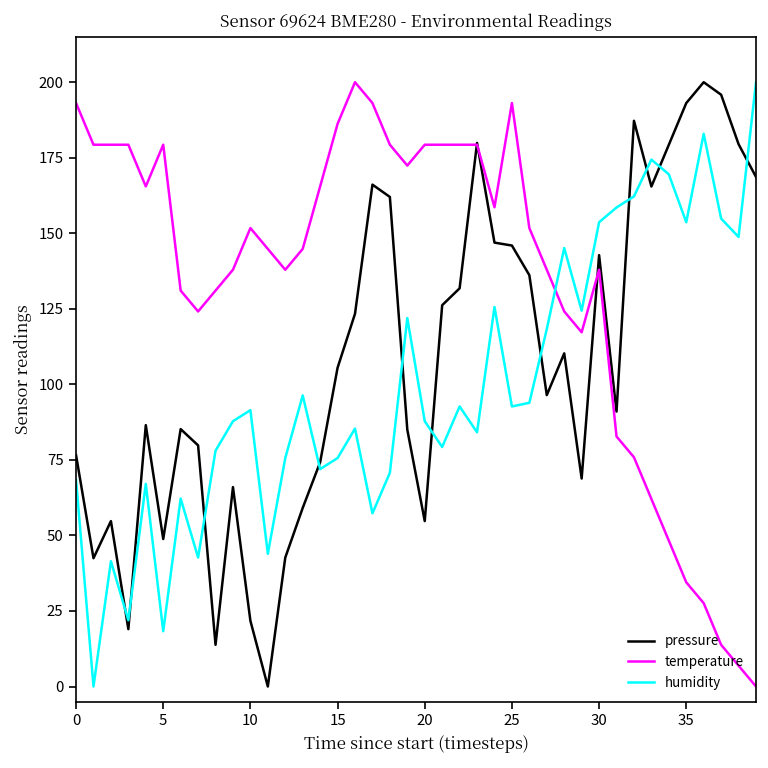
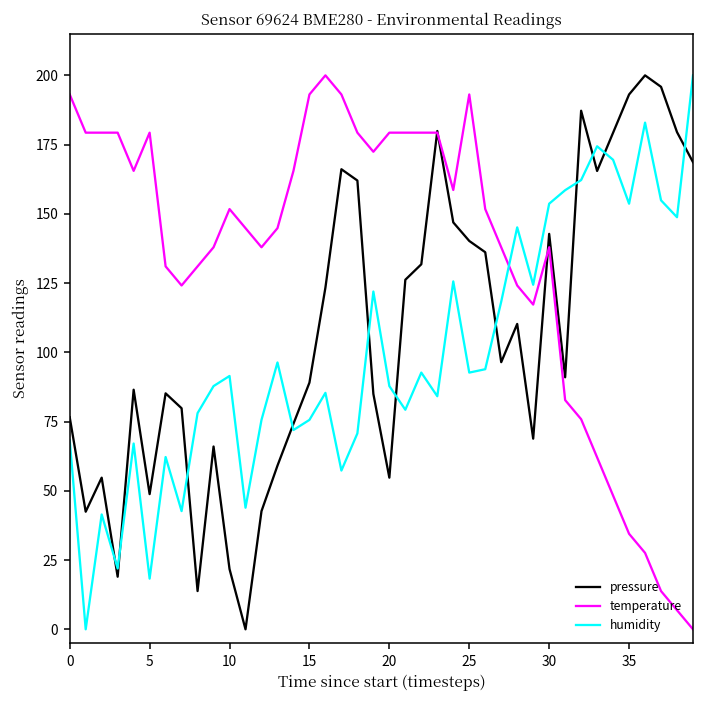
pressure, 15: 105 -> 89
temperature, 15: 186 -> 193
pressure, 25: 146 -> 140
